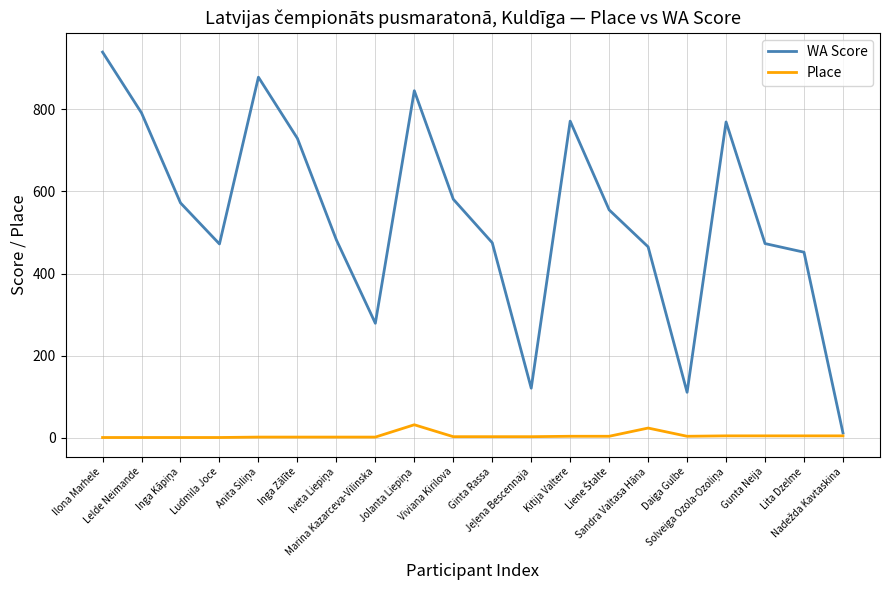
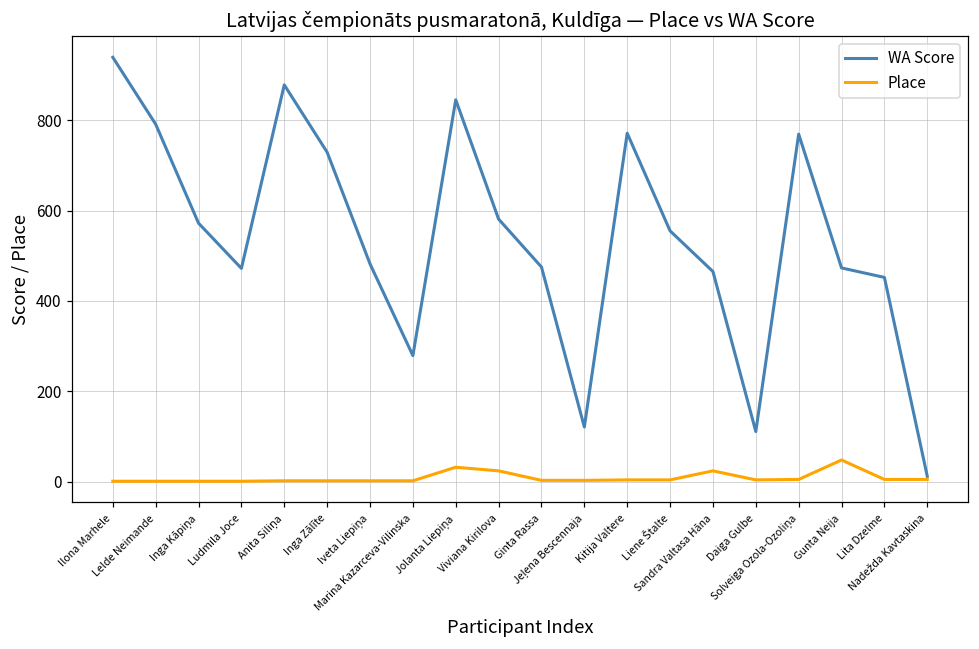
Place, Viviana Kirilova: 0 -> 20
Place, Gunta Neija: 10 -> 50
